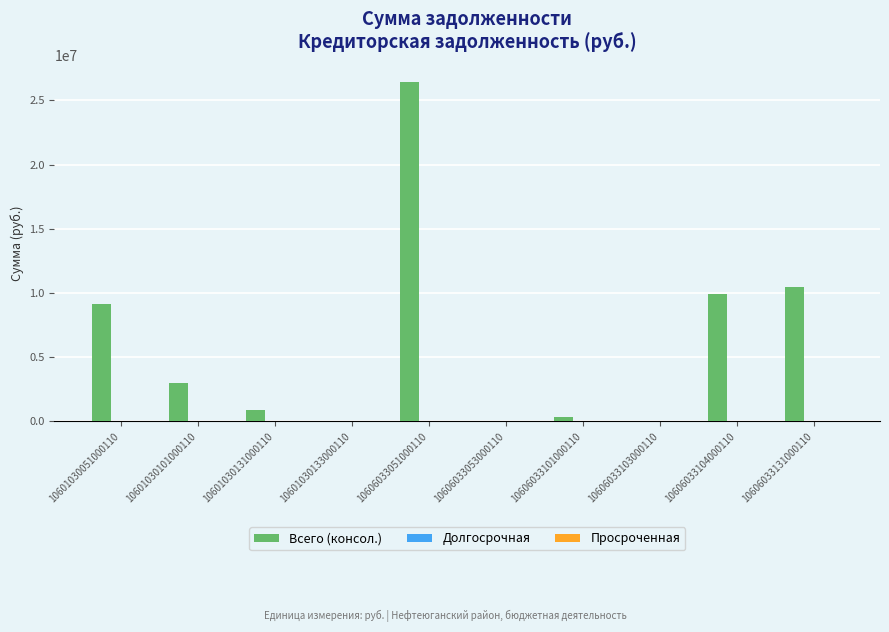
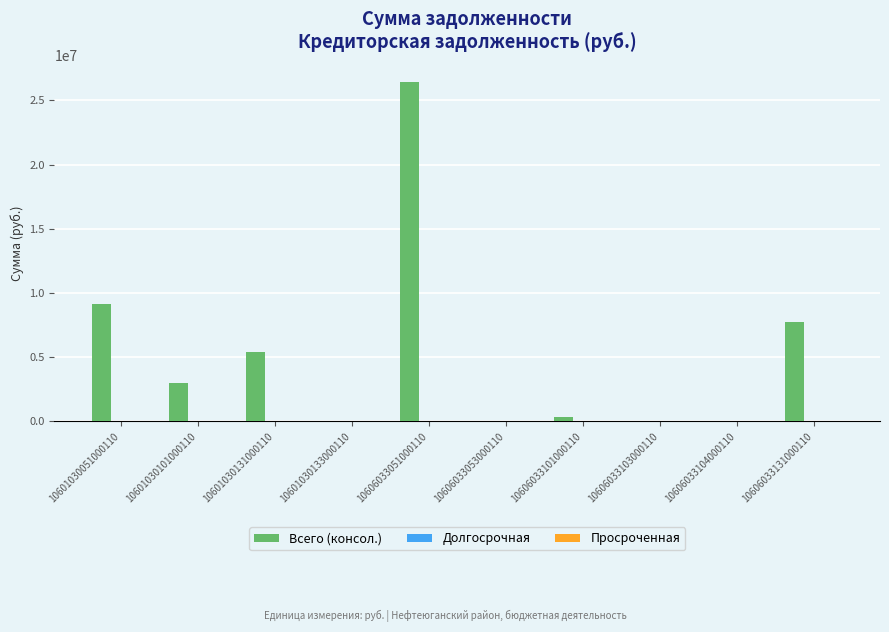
Всего (консол.), 10601030131000110: 900000 -> 5400000
Всего (консол.), 10606033104000110: 9900000 -> 0
Всего (консол.), 10606033131000110: 10500000 -> 7800000
